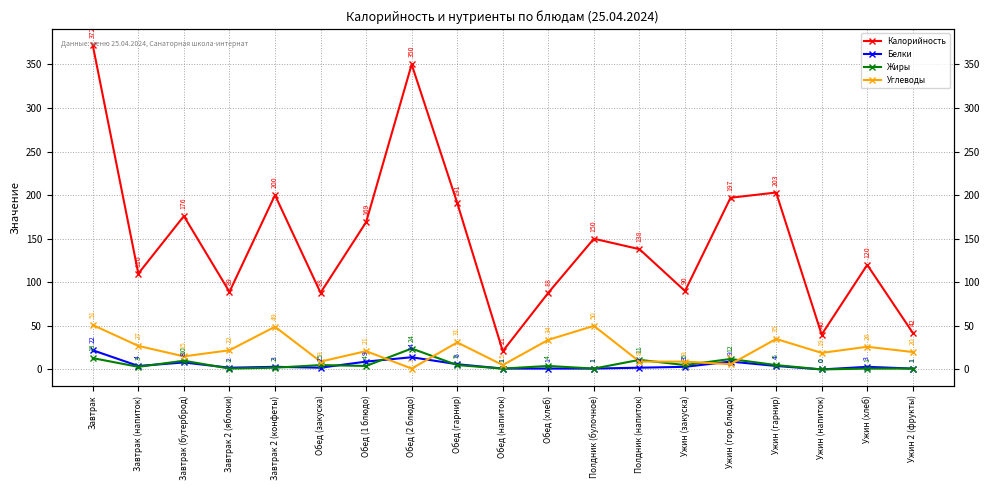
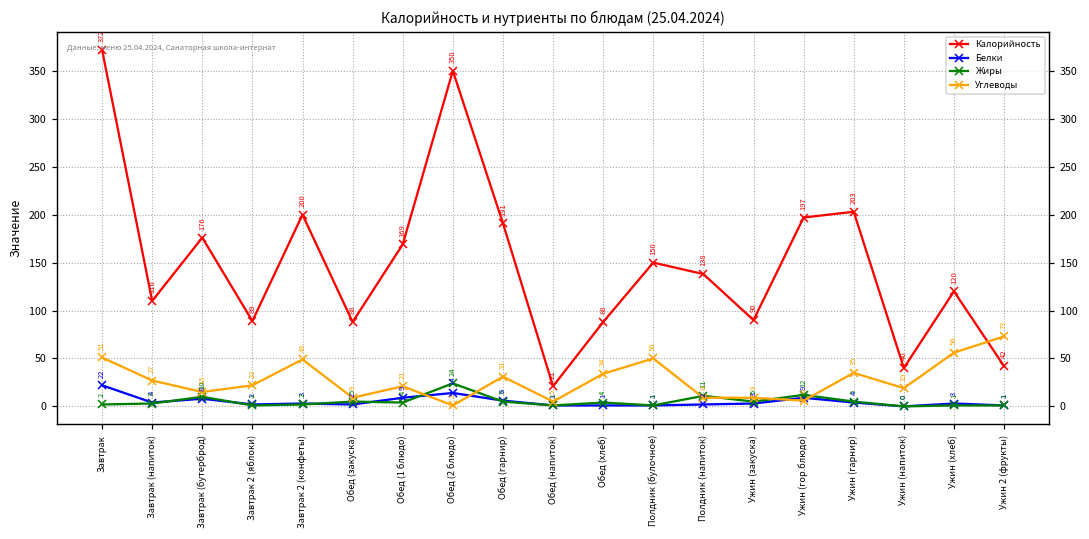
Жиры, Завтрак: 13 -> 2
Углеводы, Ужин (хлеб): 26 -> 56
Углеводы, Ужин 2 (фрукты): 20 -> 73
